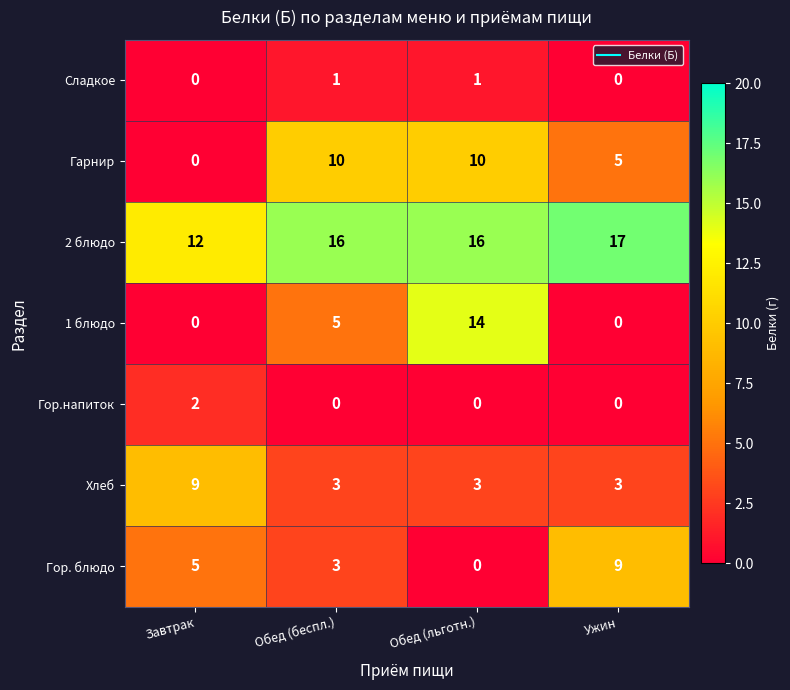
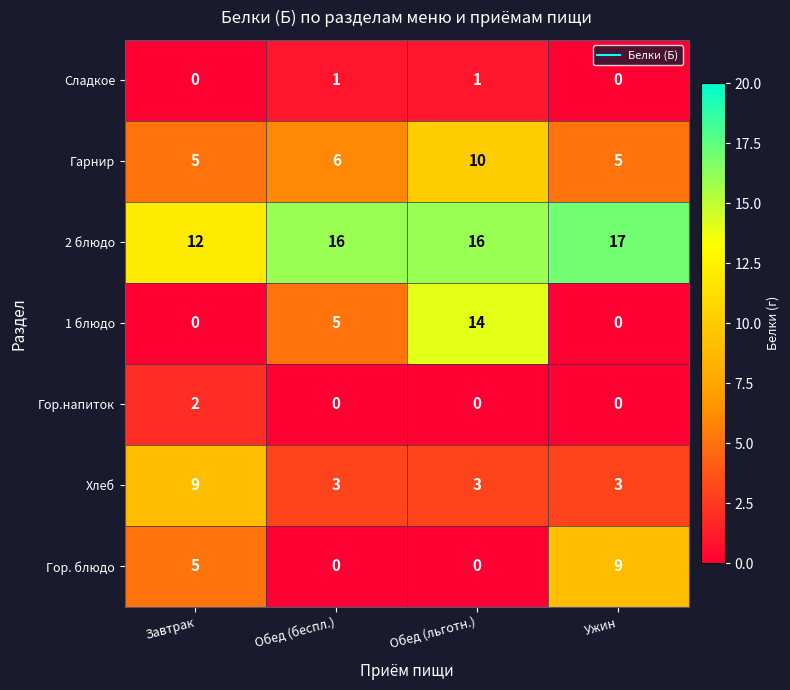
Гарнир, Завтрак: 0 -> 5
Гарнир, Обед (беспл.): 10 -> 6
Гор. блюдо, Обед (беспл.): 3 -> 0
